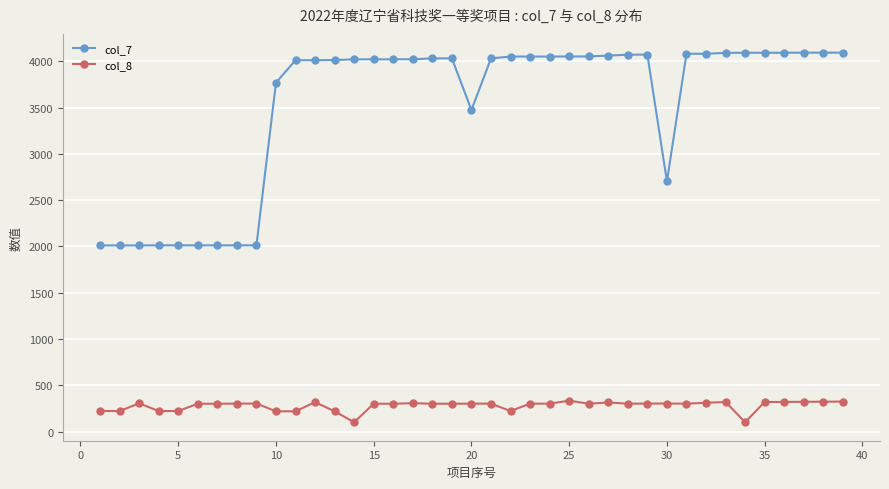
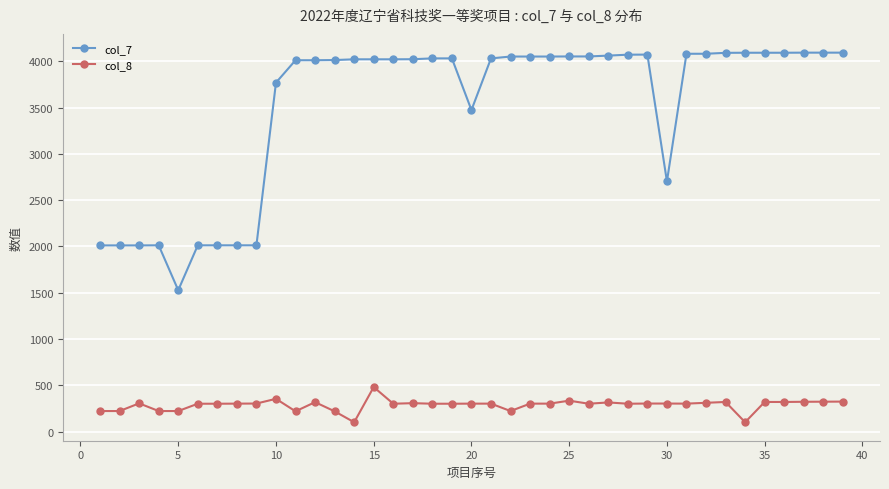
col_7, 5: 2000 -> 1500
col_8, 10: 200 -> 400
col_8, 15: 300 -> 500
